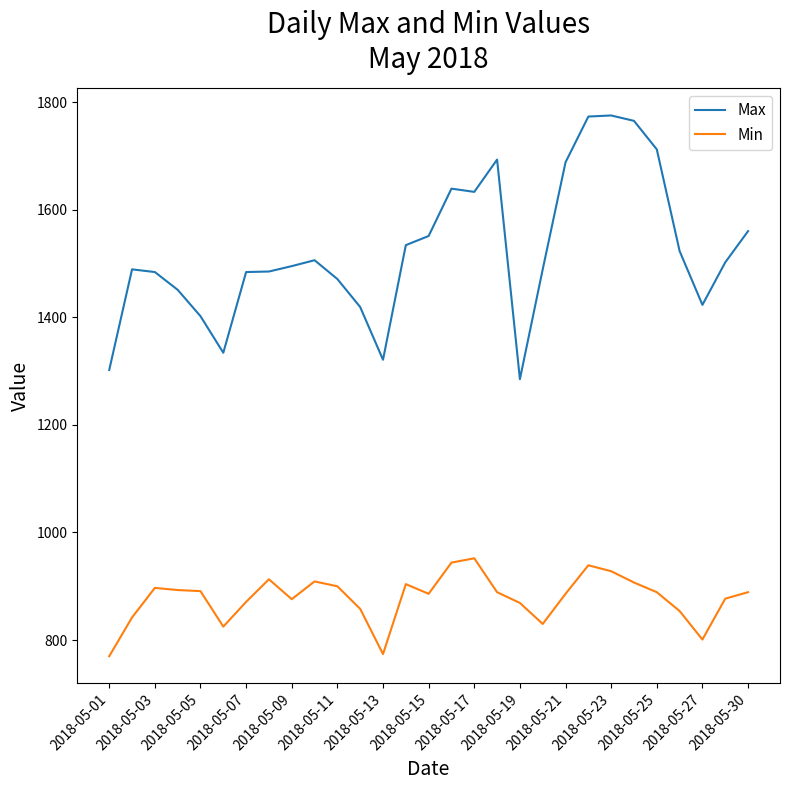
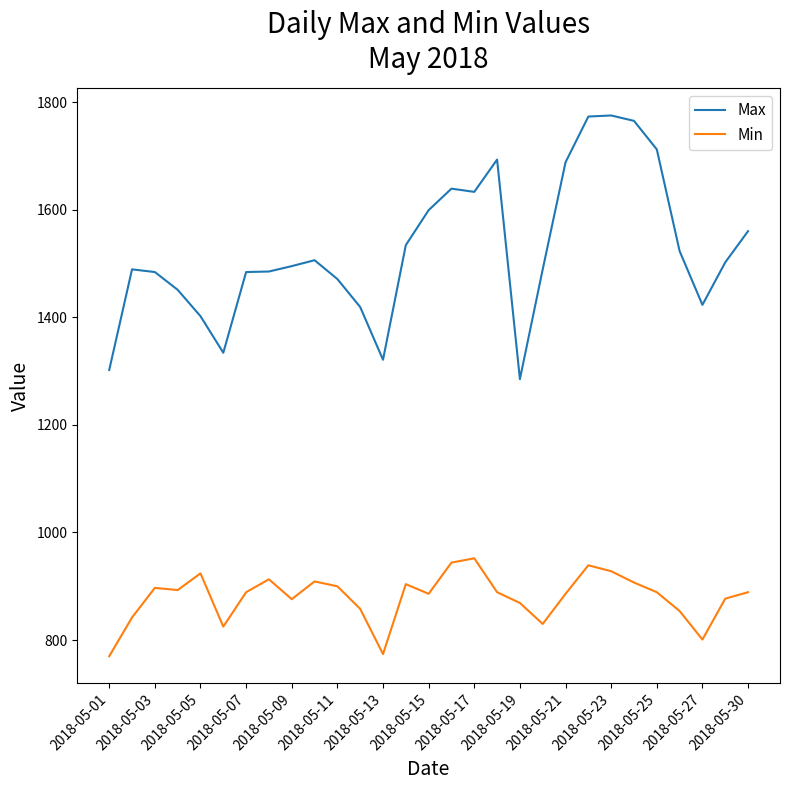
Min, 2018-05-05: 890 -> 920
Min, 2018-05-07: 870 -> 890
Max, 2018-05-15: 1550 -> 1600
